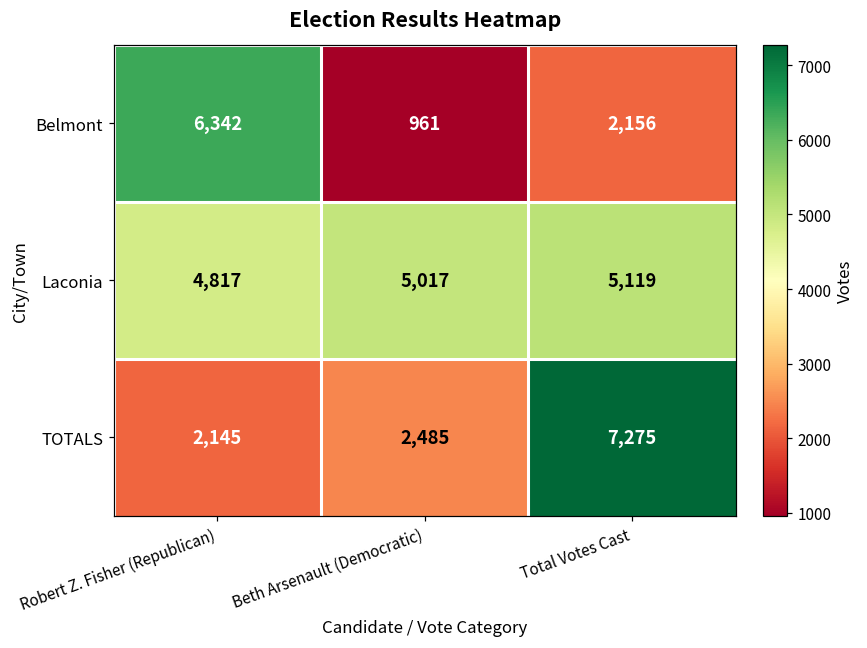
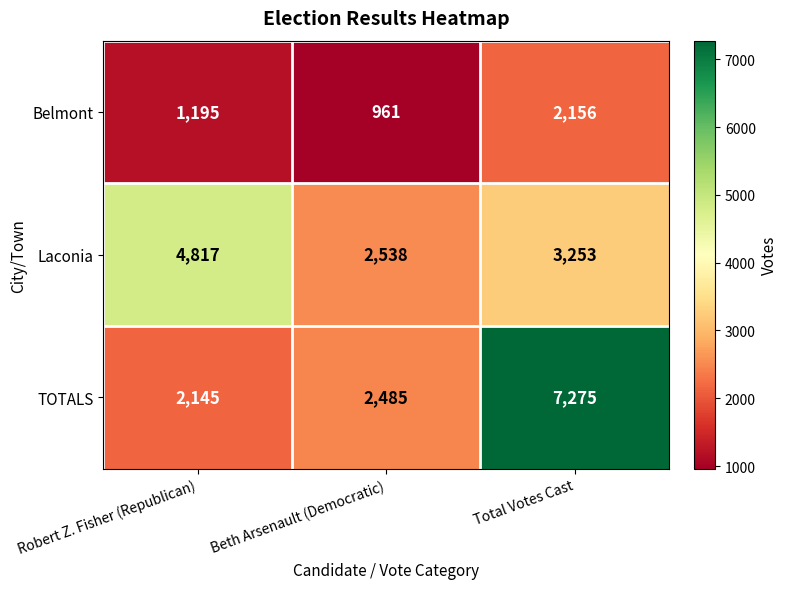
Belmont, Robert Z. Fisher (Republican): 6,342 -> 1,195
Laconia, Beth Arsenault (Democratic): 5,017 -> 2,538
Laconia, Total Votes Cast: 5,119 -> 3,253
